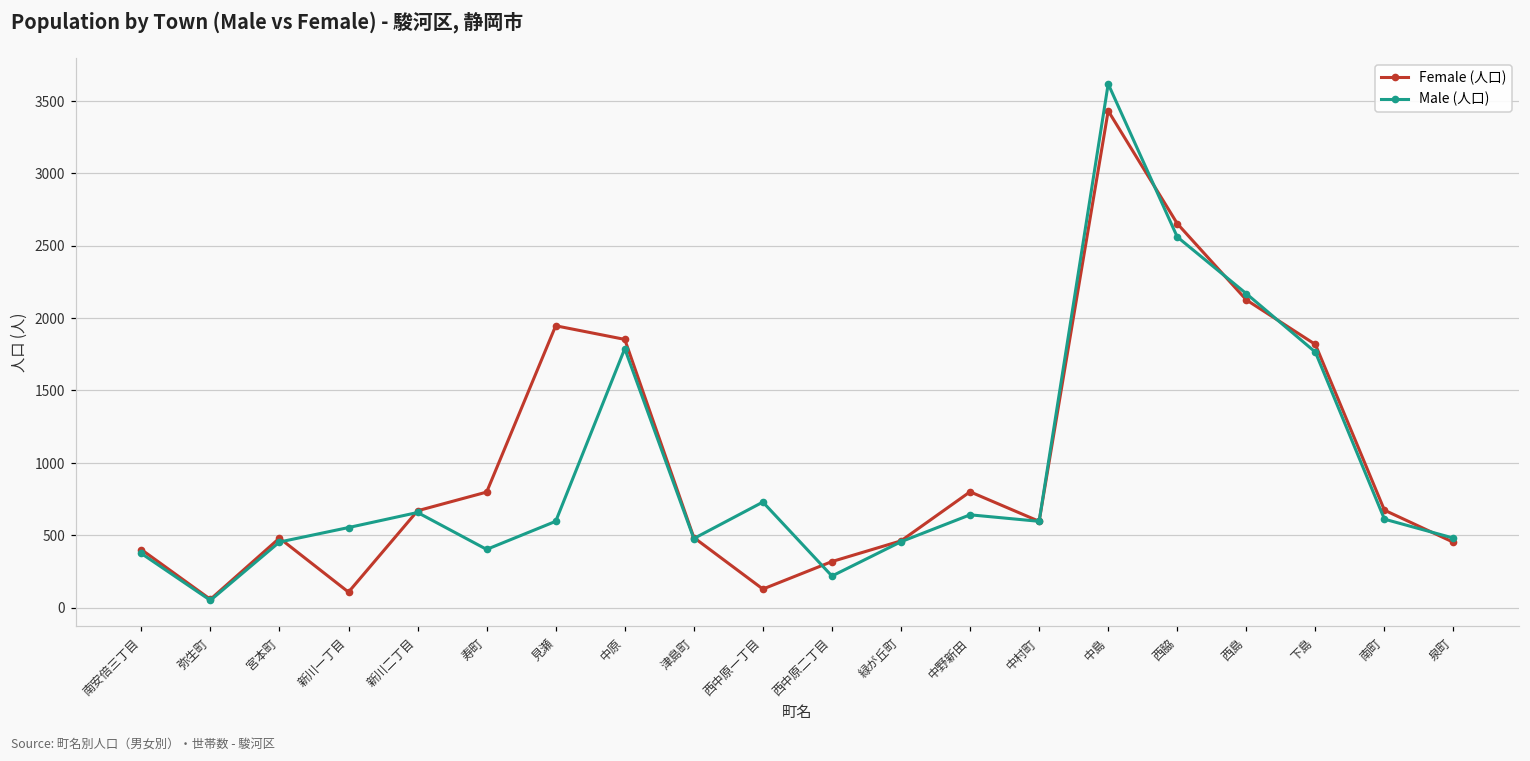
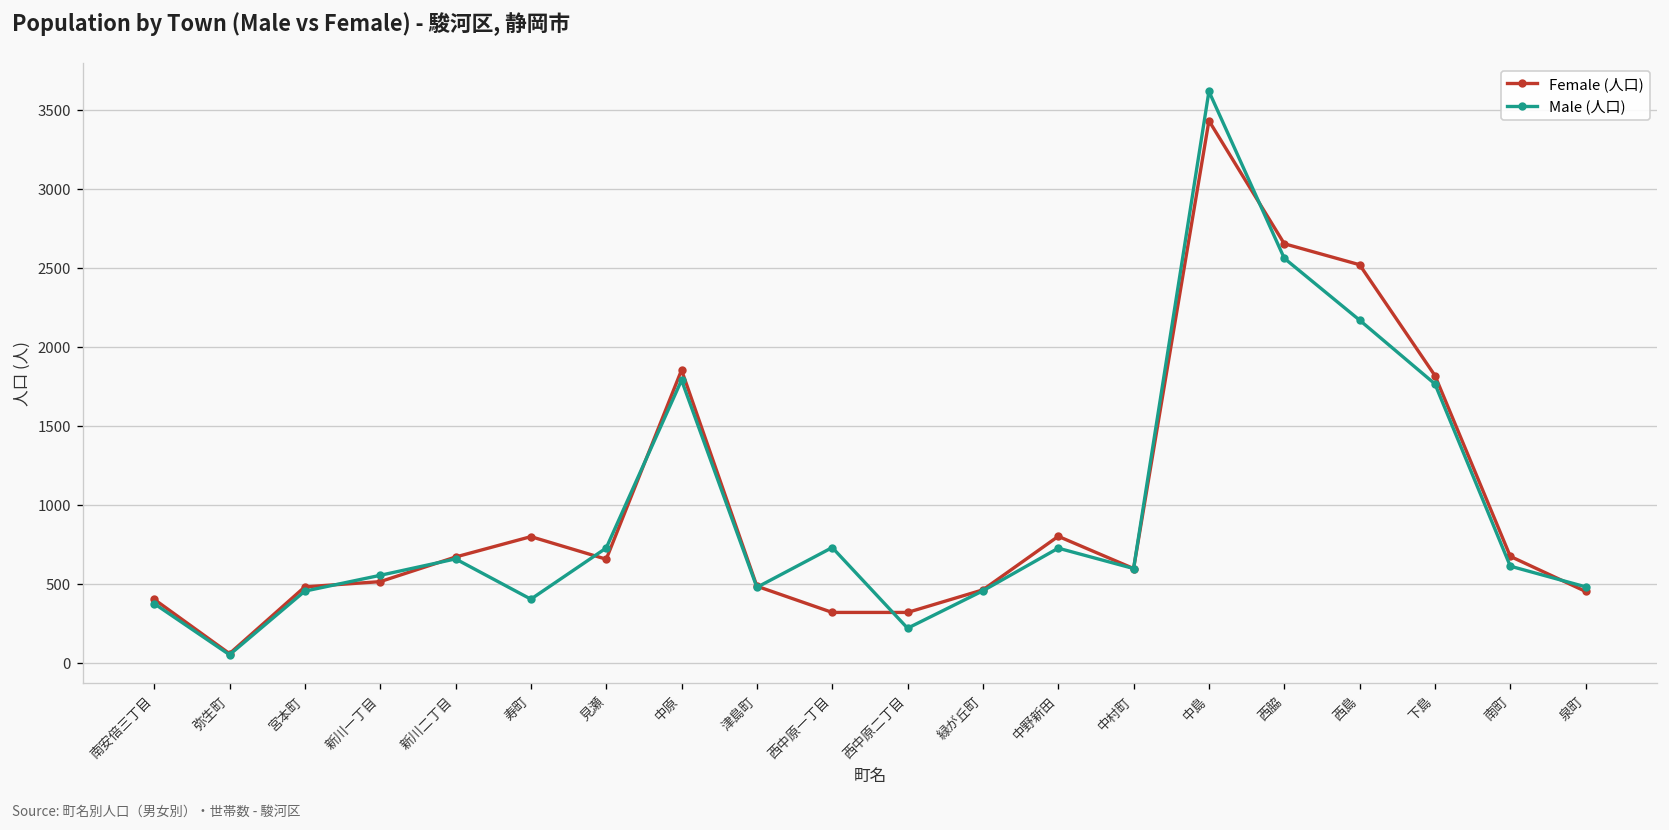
Female (人口), 新川一丁目: 110 -> 510
Female (人口), 見瀬: 1950 -> 660
Male (人口), 見瀬: 600 -> 730
Female (人口), 西中原一丁目: 130 -> 320
Male (人口), 中野新田: 640 -> 730
Female (人口), 西島: 2130 -> 2520
